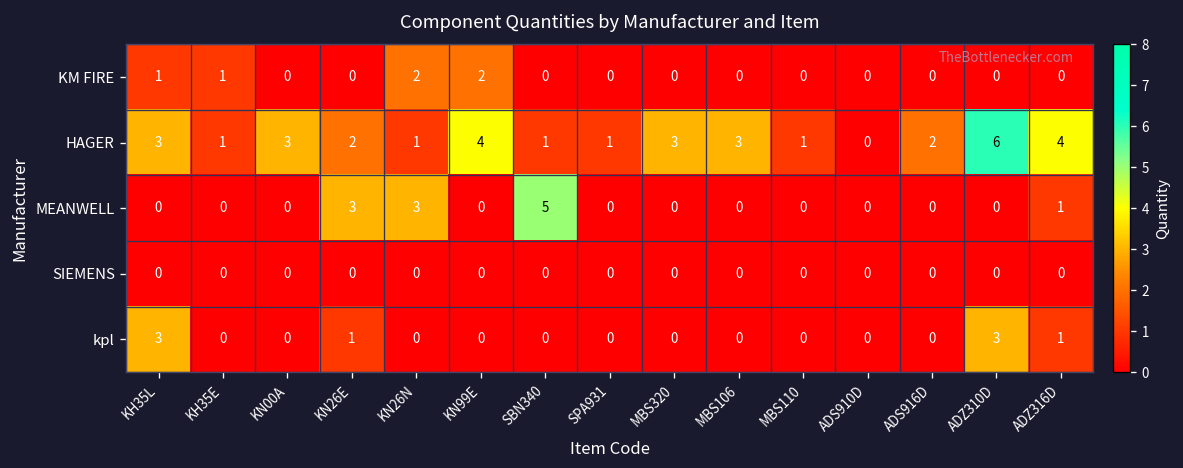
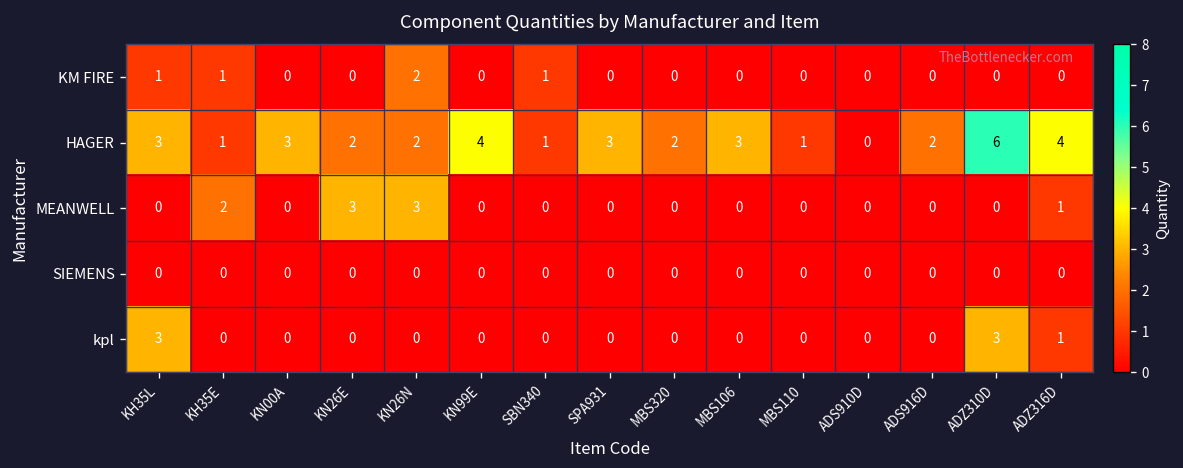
KM FIRE, KN99E: 2 -> 0
KM FIRE, SBN340: 0 -> 1
HAGER, KN26N: 1 -> 2
HAGER, SPA931: 1 -> 3
HAGER, MBS320: 3 -> 2
MEANWELL, KH35E: 0 -> 2
MEANWELL, SBN340: 5 -> 0
kpl, KN26E: 1 -> 0
